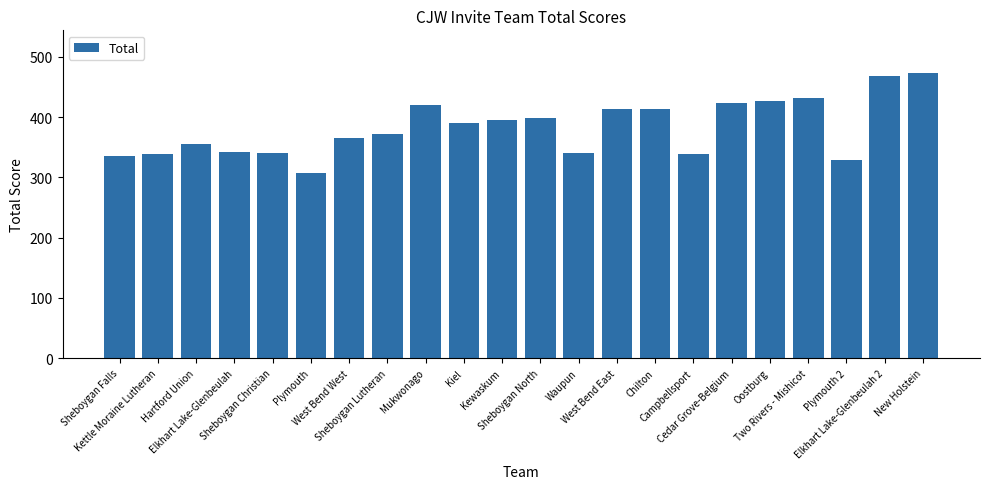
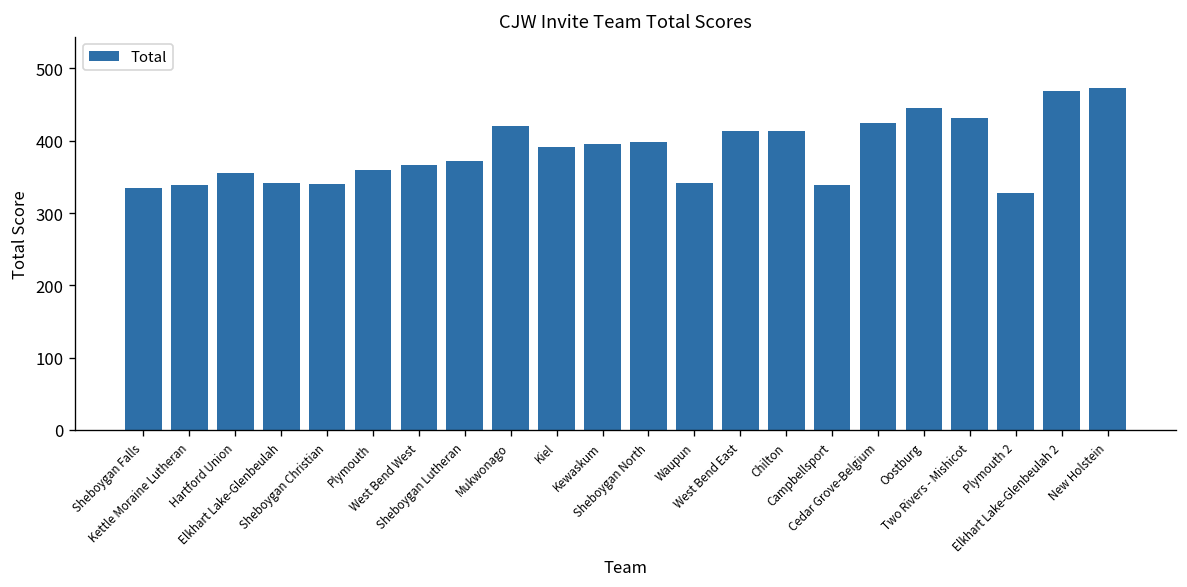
Plymouth: 310 -> 360
Oostburg: 430 -> 450
